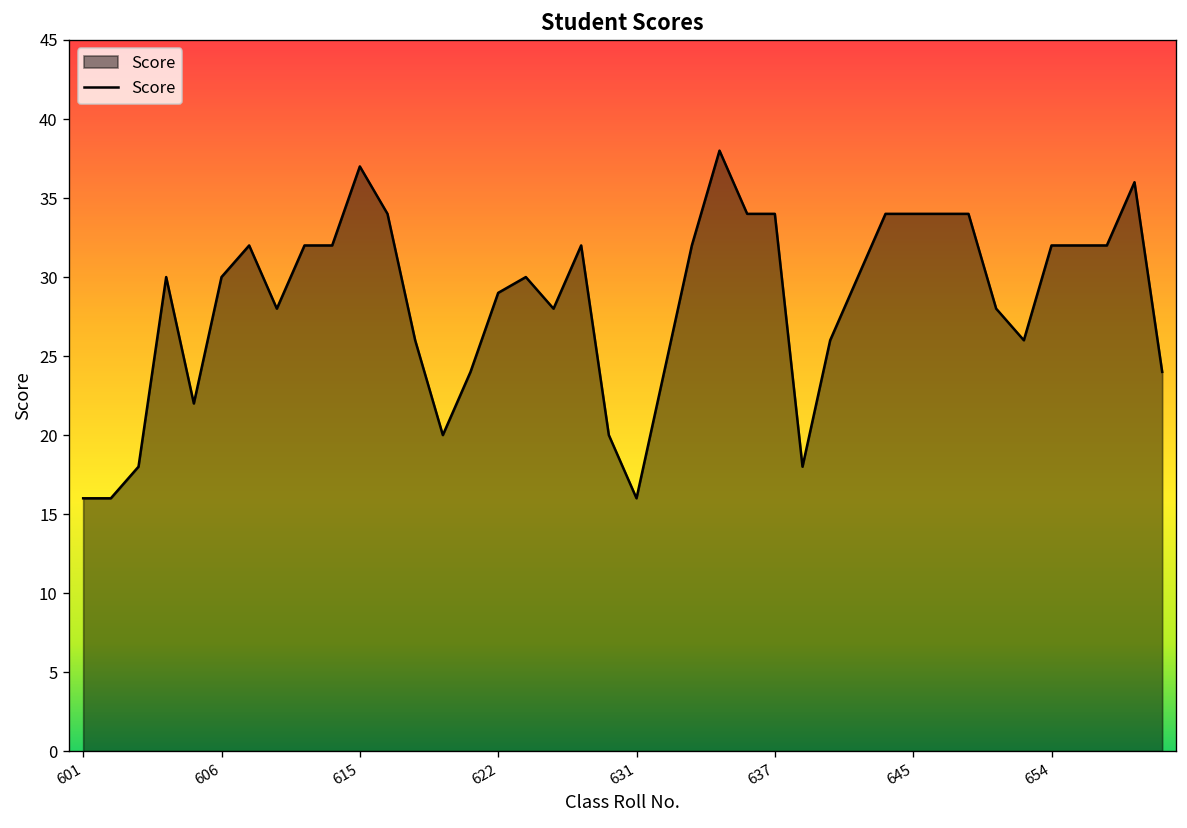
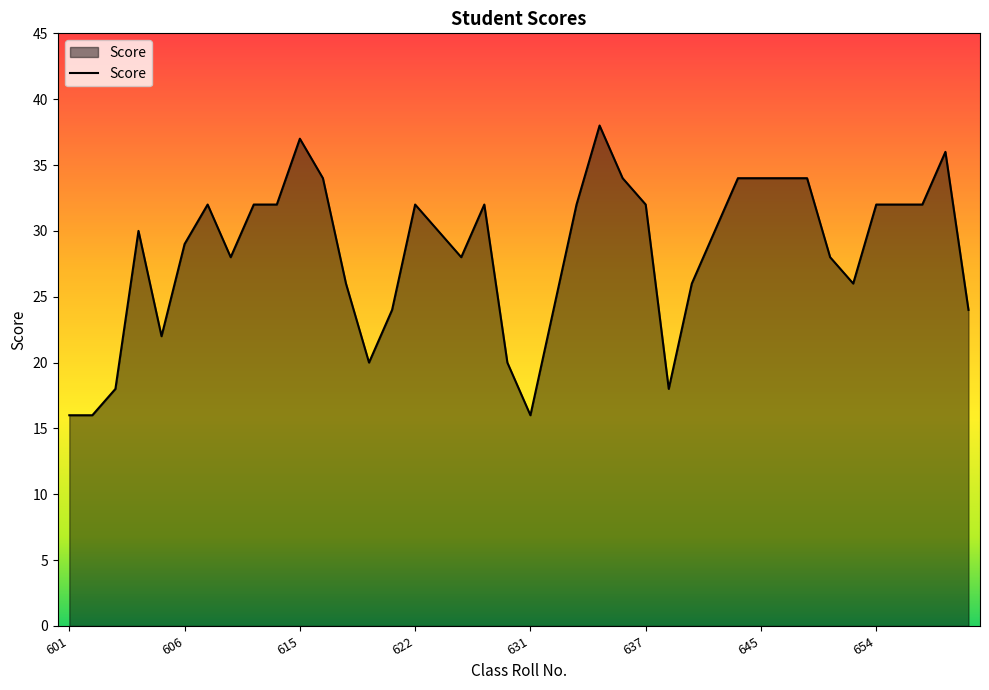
606: 30 -> 29
622: 29 -> 32
637: 34 -> 32
